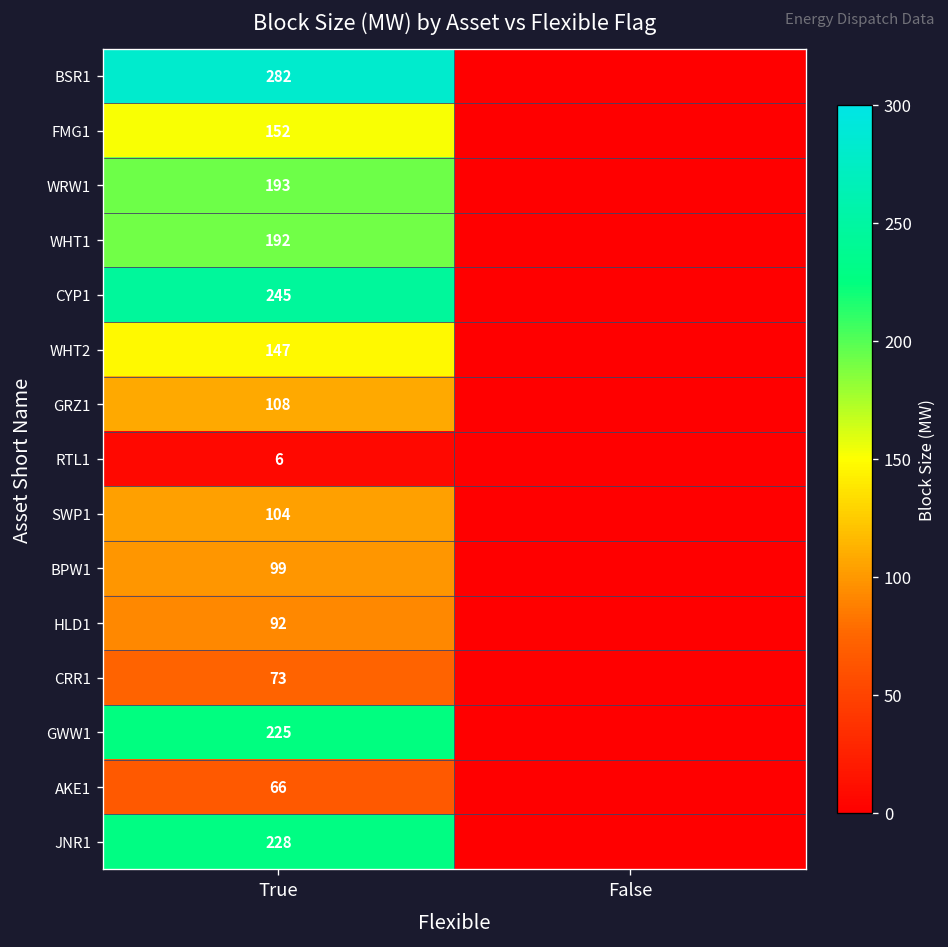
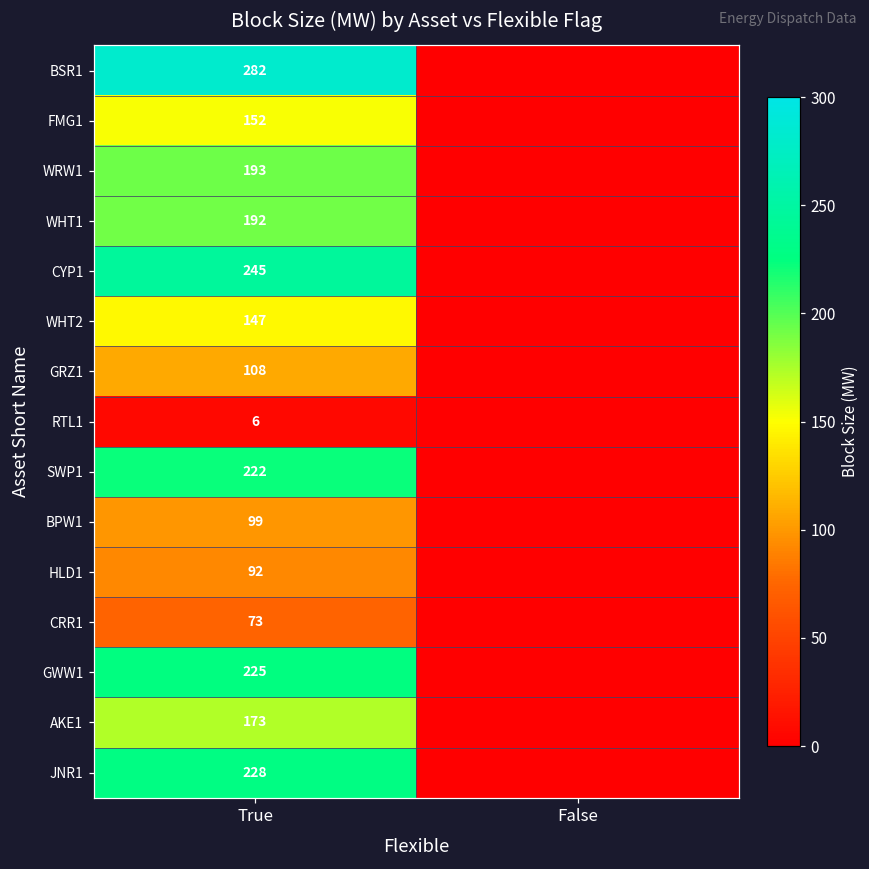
SWP1, True: 104 -> 222
AKE1, True: 66 -> 173
